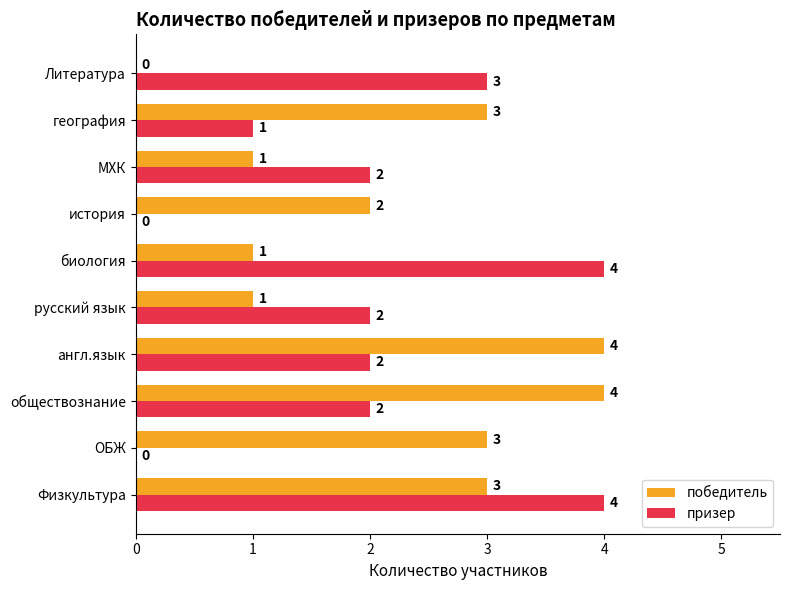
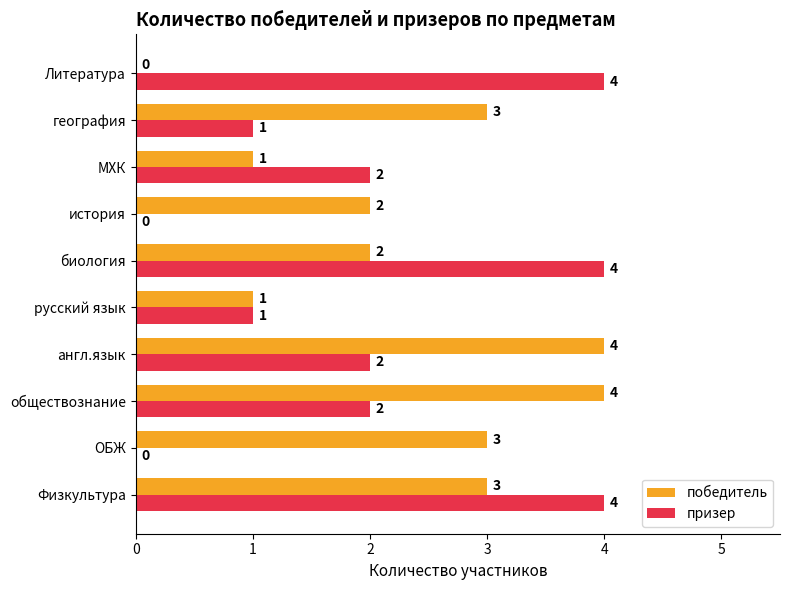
призер, Литература: 3 -> 4
победитель, биология: 1 -> 2
призер, русский язык: 2 -> 1
